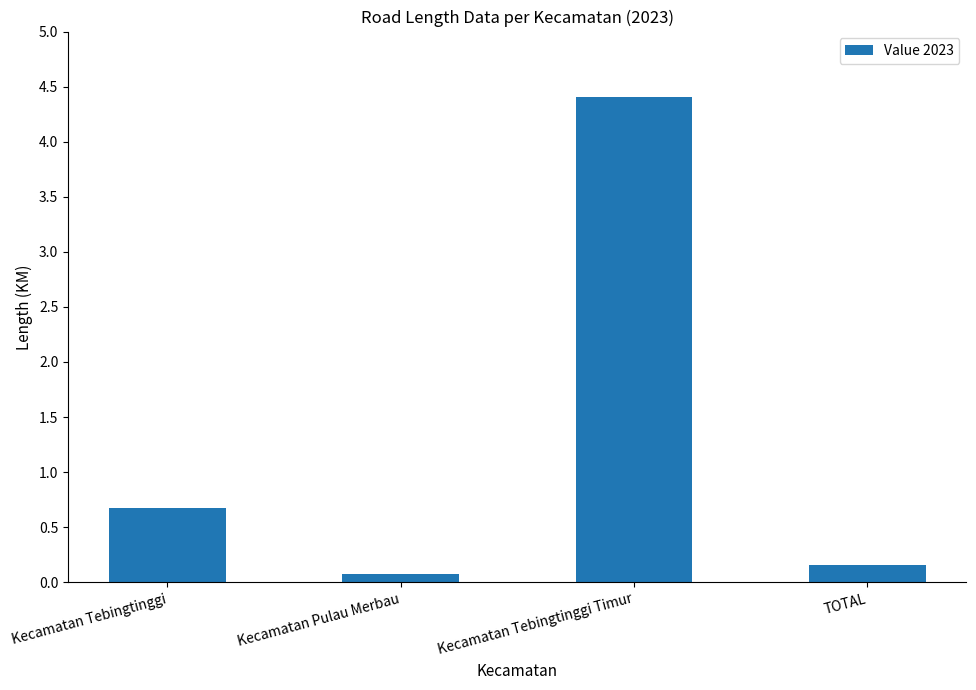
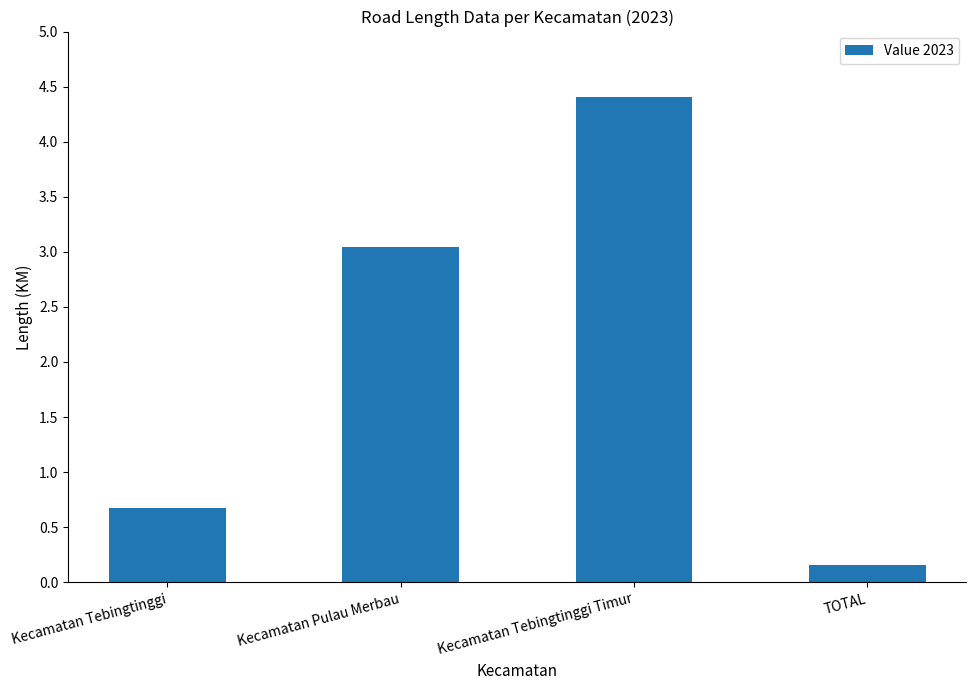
Kecamatan Pulau Merbau: 0.07 -> 3.04
